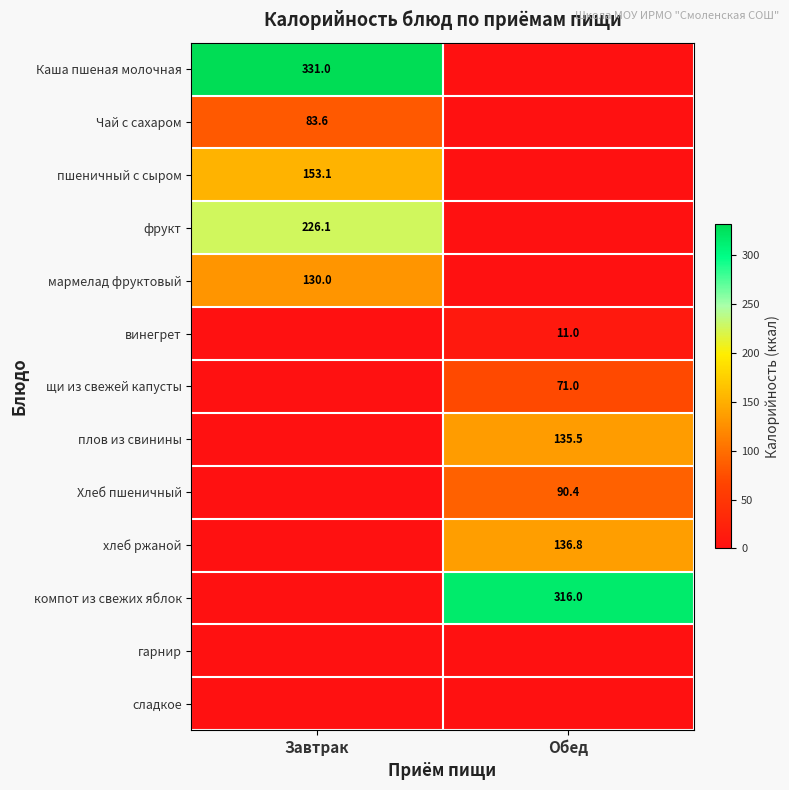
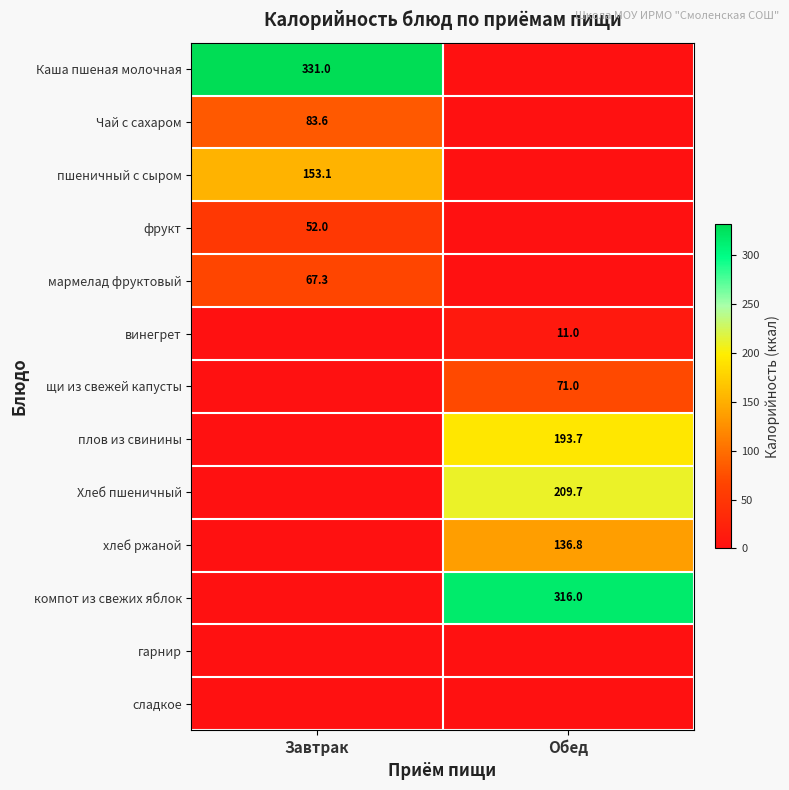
фрукт, Завтрак: 226.1 -> 52.0
мармелад фруктовый, Завтрак: 130.0 -> 67.3
плов из свинины, Обед: 135.5 -> 193.7
Хлеб пшеничный, Обед: 90.4 -> 209.7
